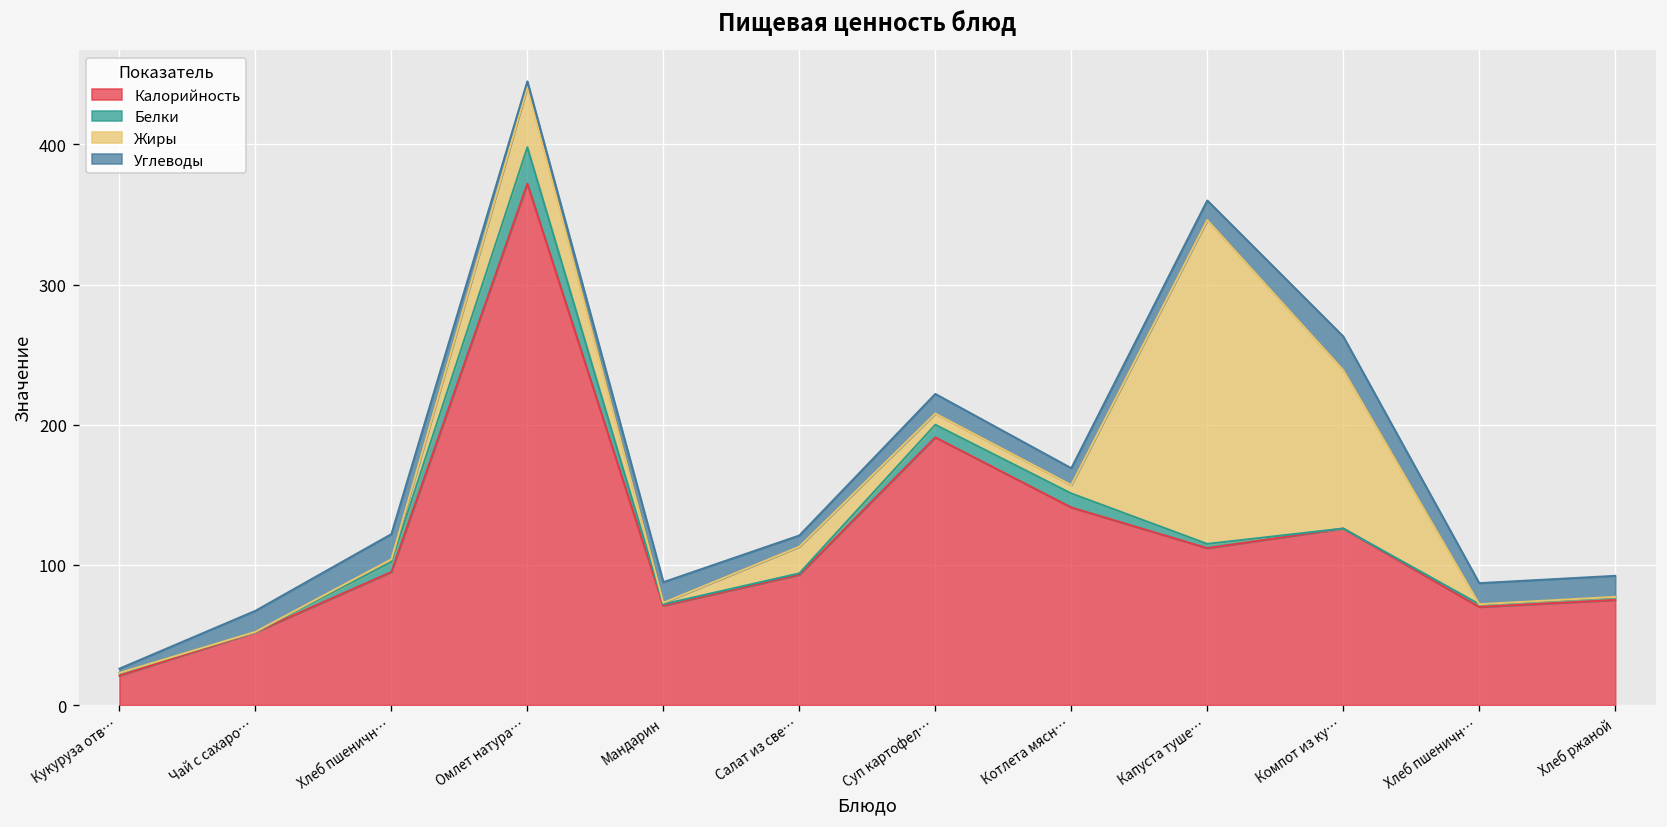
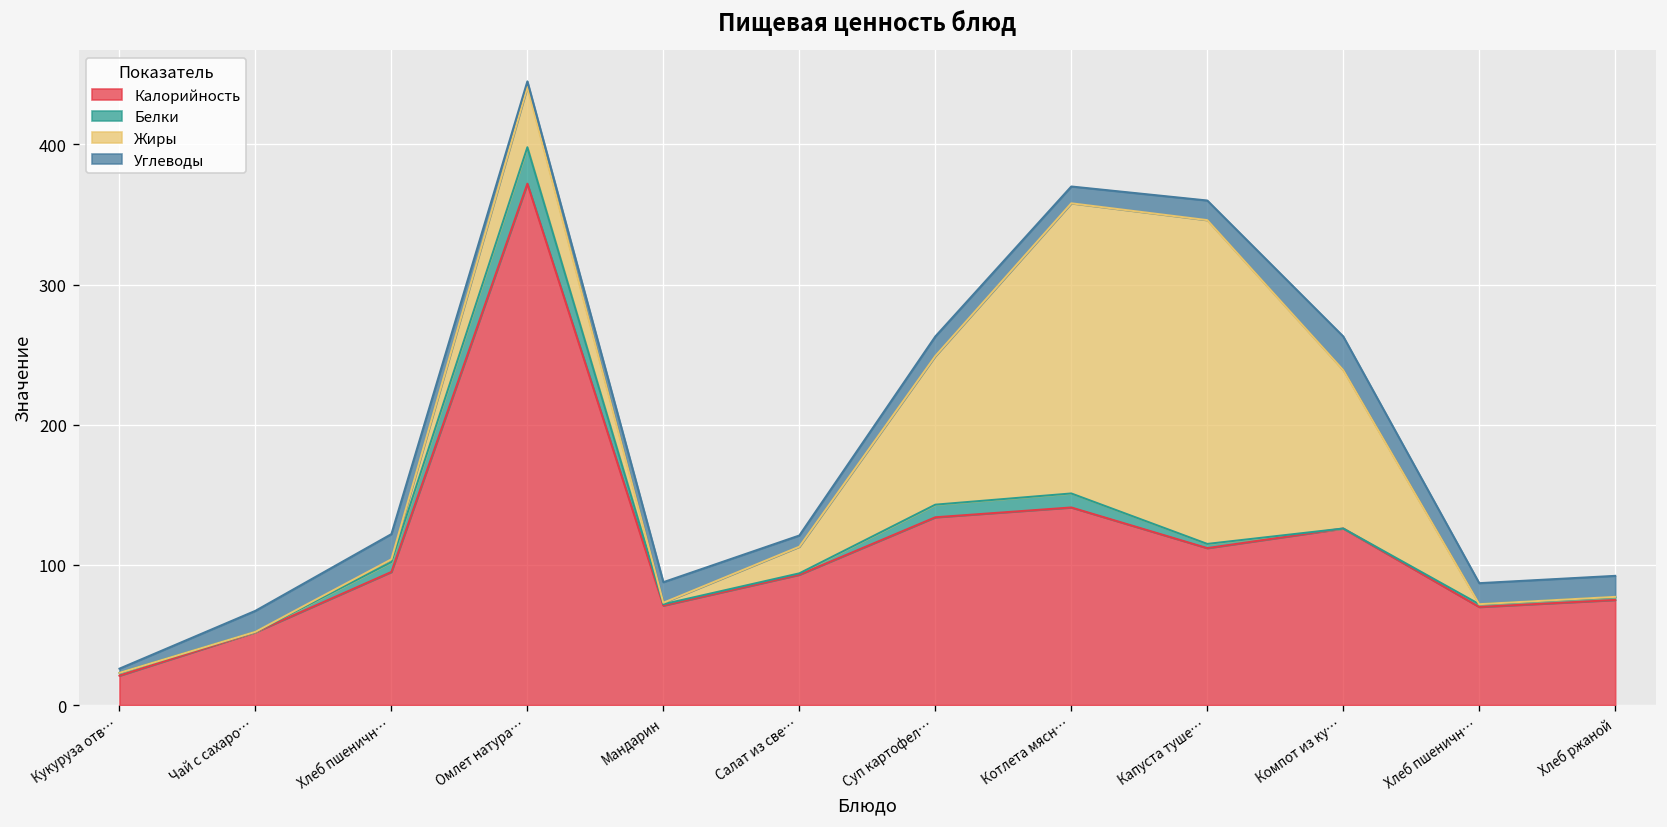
Калорийность, Суп картофел…: 191 -> 134
Жиры, Суп картофел…: 8 -> 106
Жиры, Котлета мясн…: 6 -> 207
